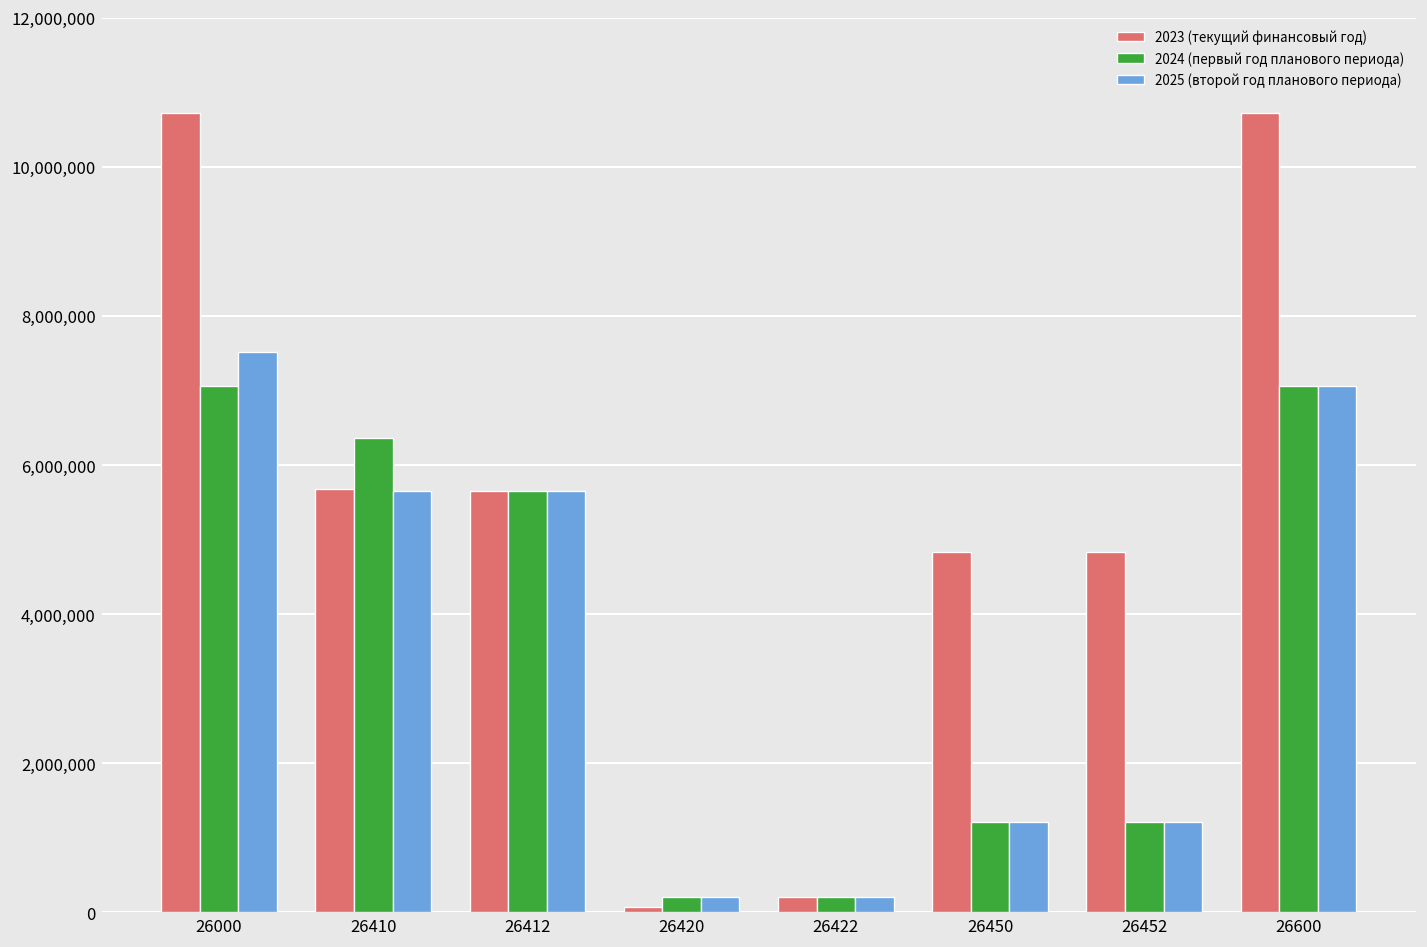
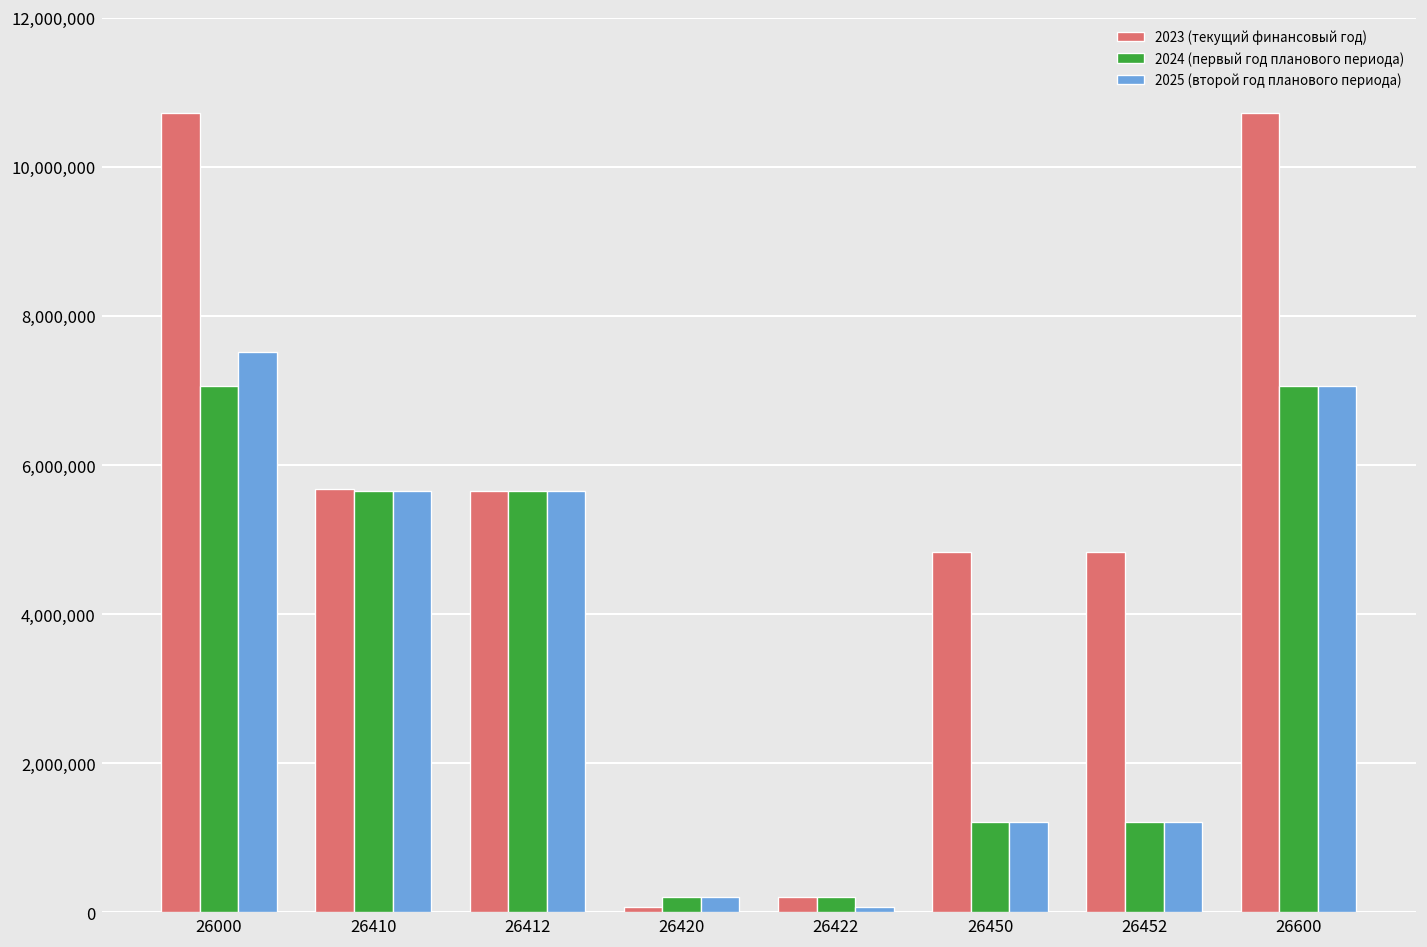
2024 (первый год планового периода), 26410: 6,400,000 -> 5,600,000
2025 (второй год планового периода), 26422: 200,000 -> 100,000
